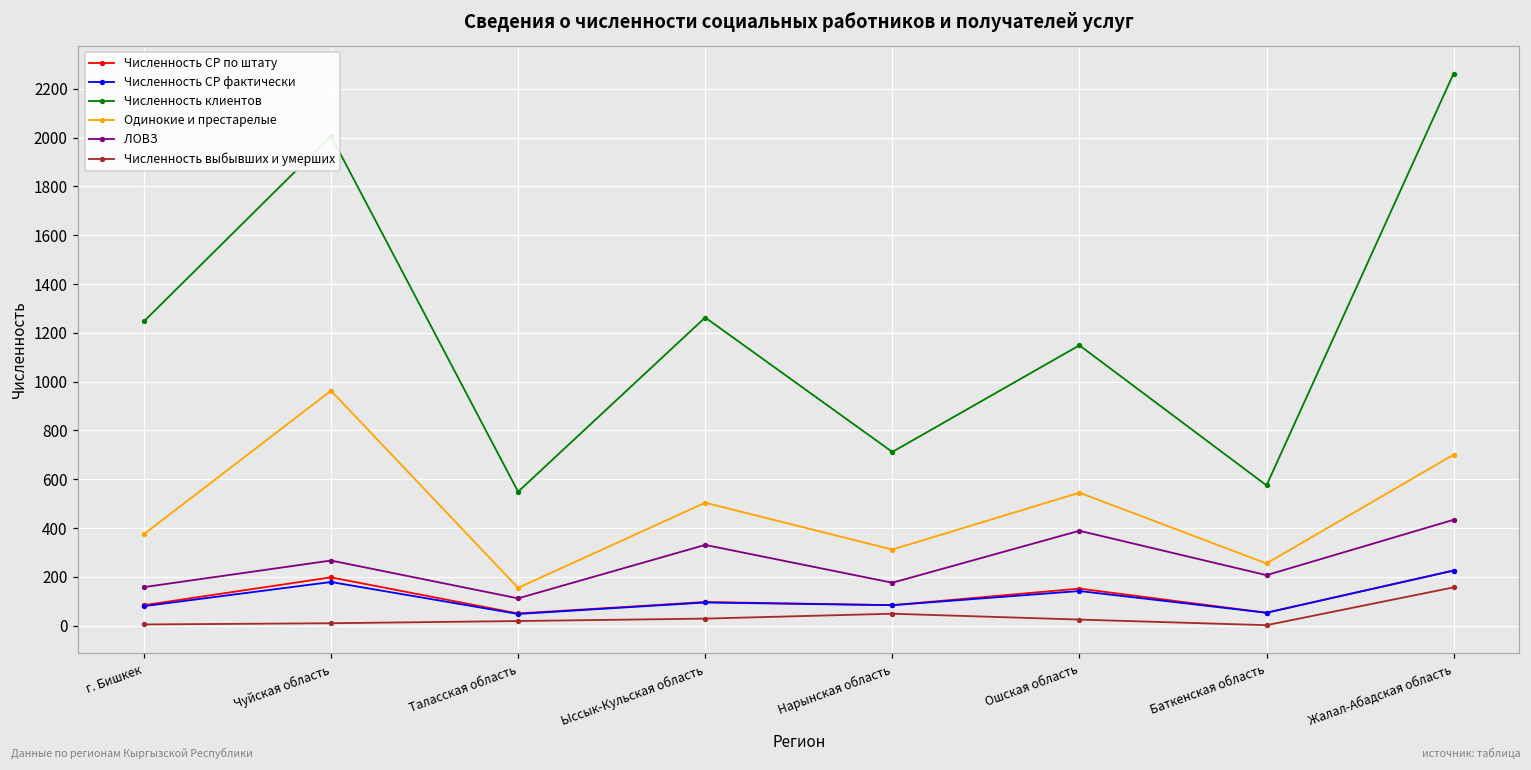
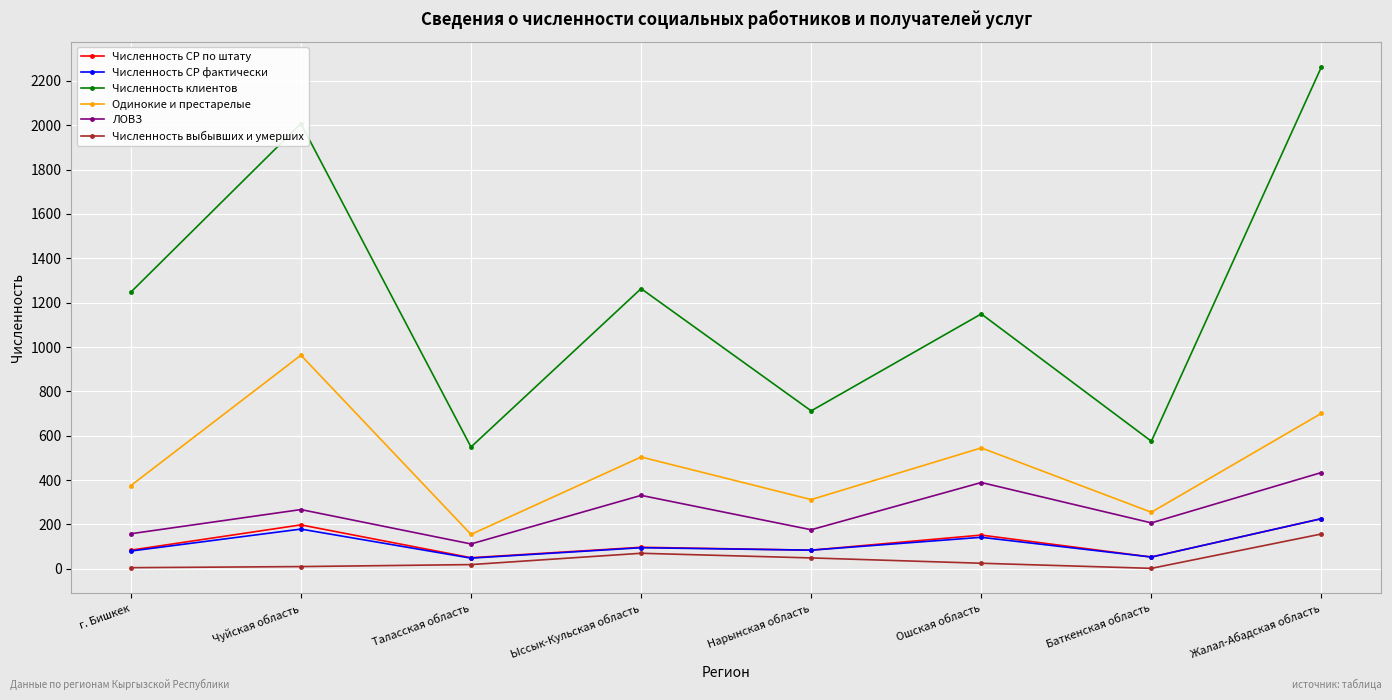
Численность выбывших и умерших, Ыссык-Кульская область: 30 -> 70
